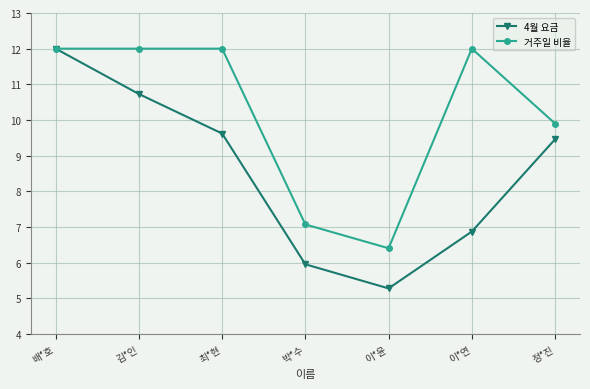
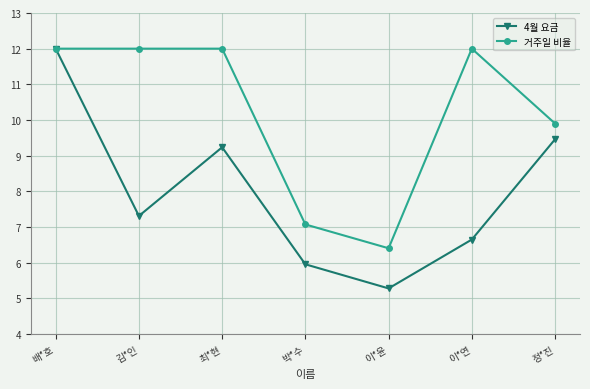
4월 요금, 김*인: 10.7 -> 7.3
4월 요금, 최*현: 9.6 -> 9.2
4월 요금, 이*연: 6.9 -> 6.6
